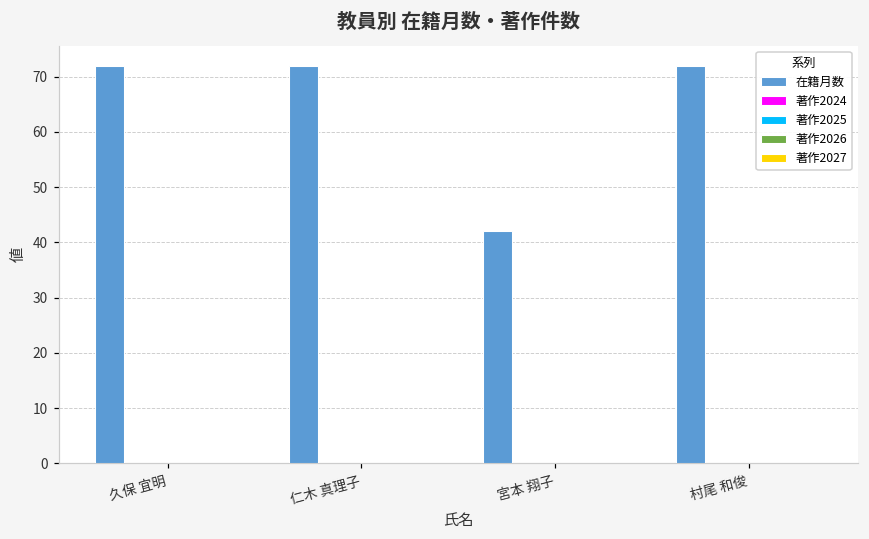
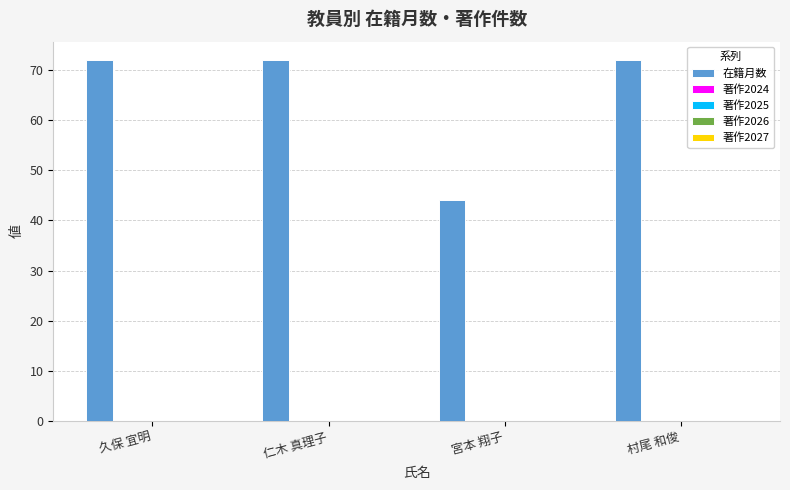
在籍月数, 宮本 翔子: 42 -> 44
